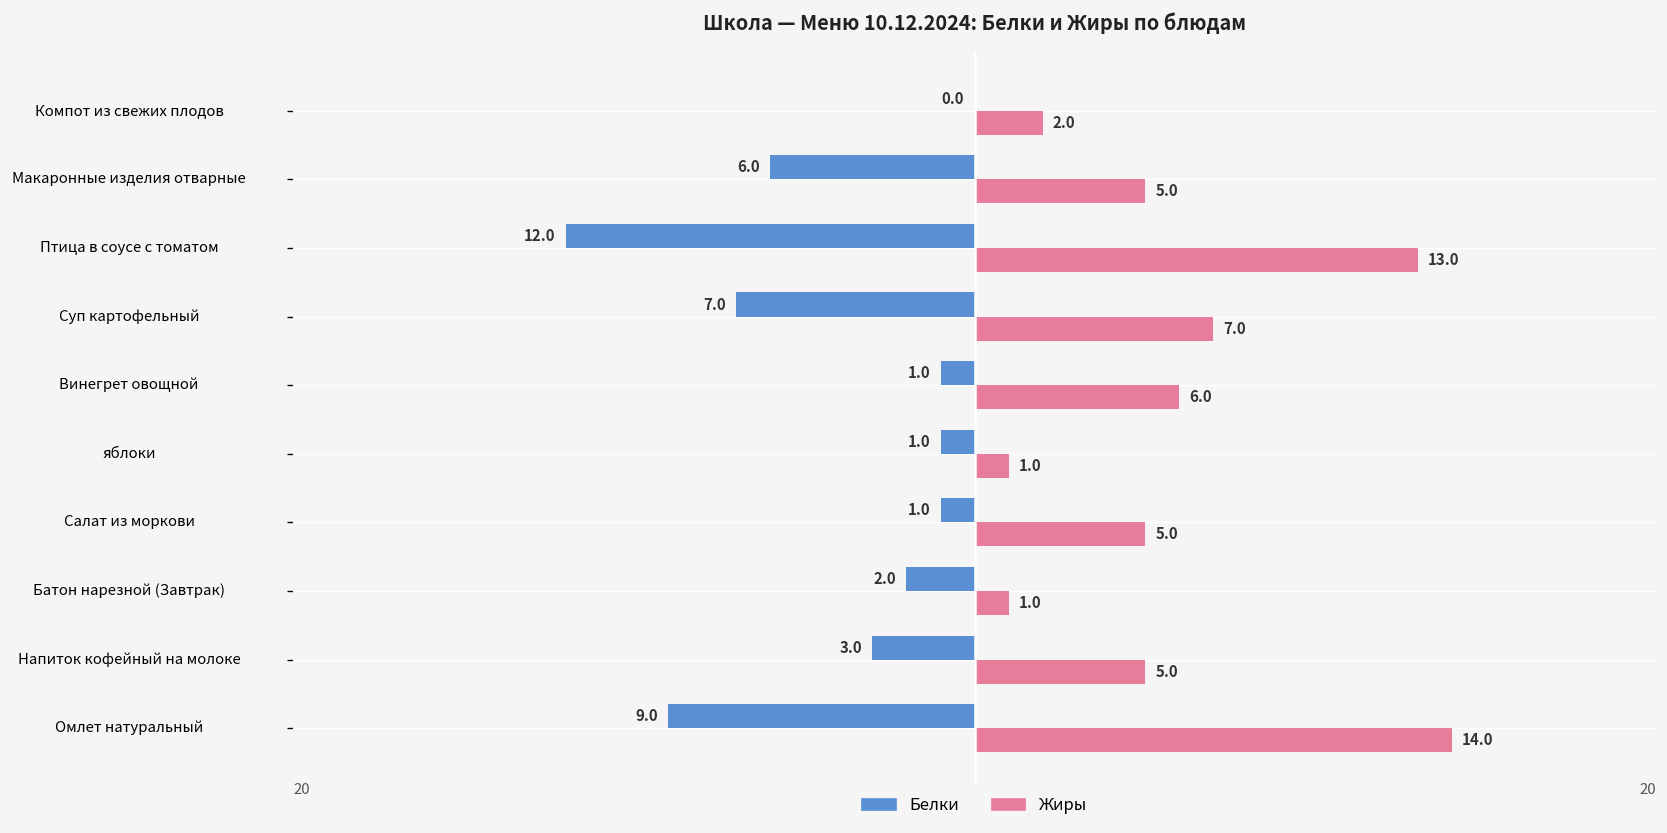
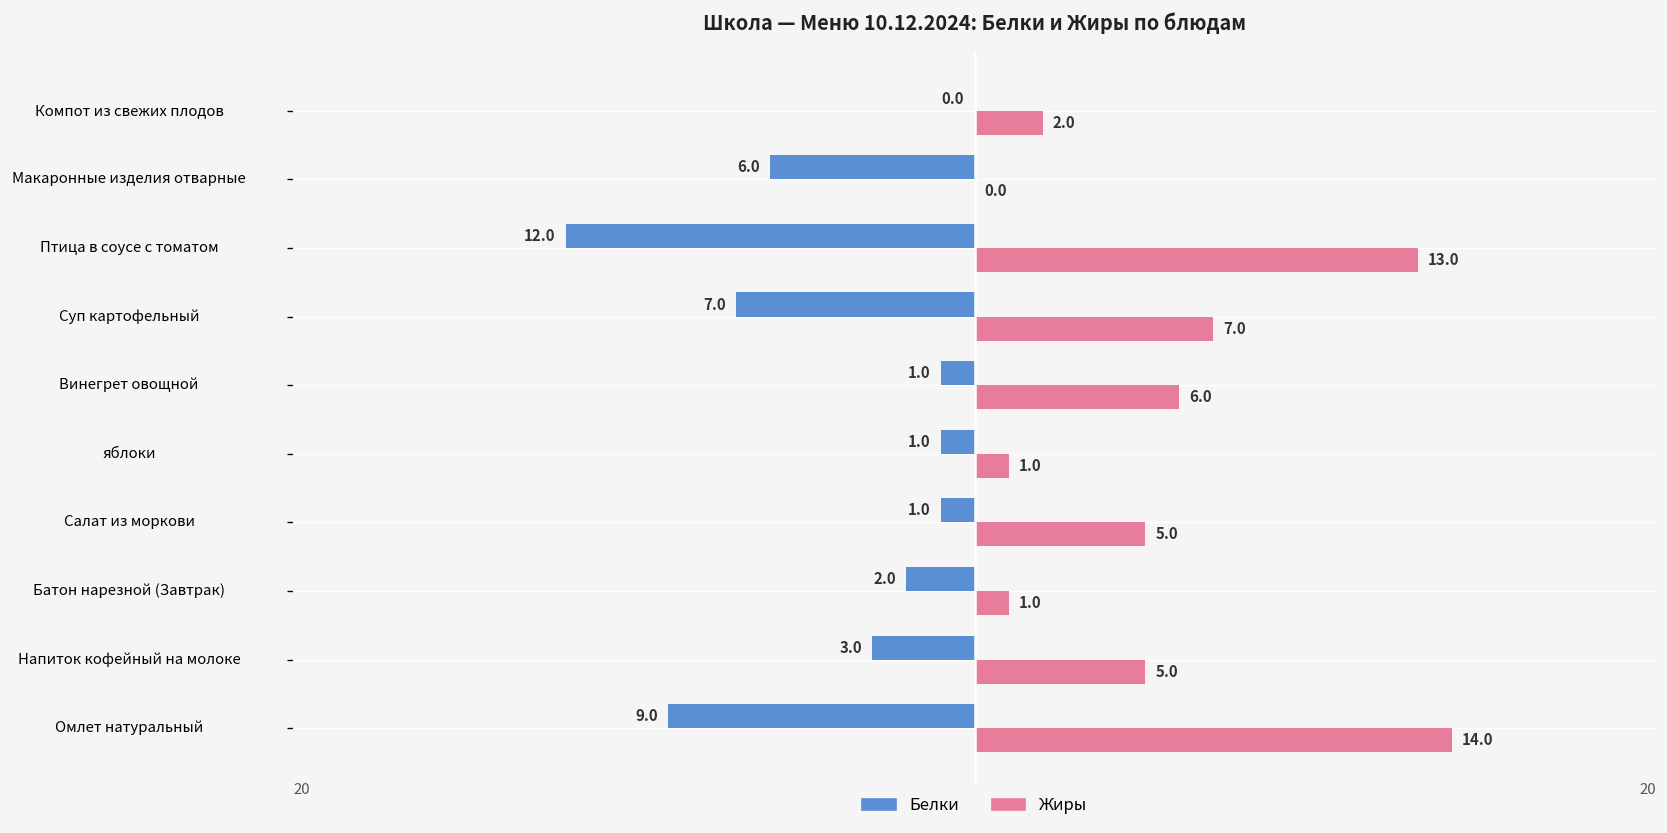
Жиры, Макаронные изделия отварные: 5.0 -> 0.0
